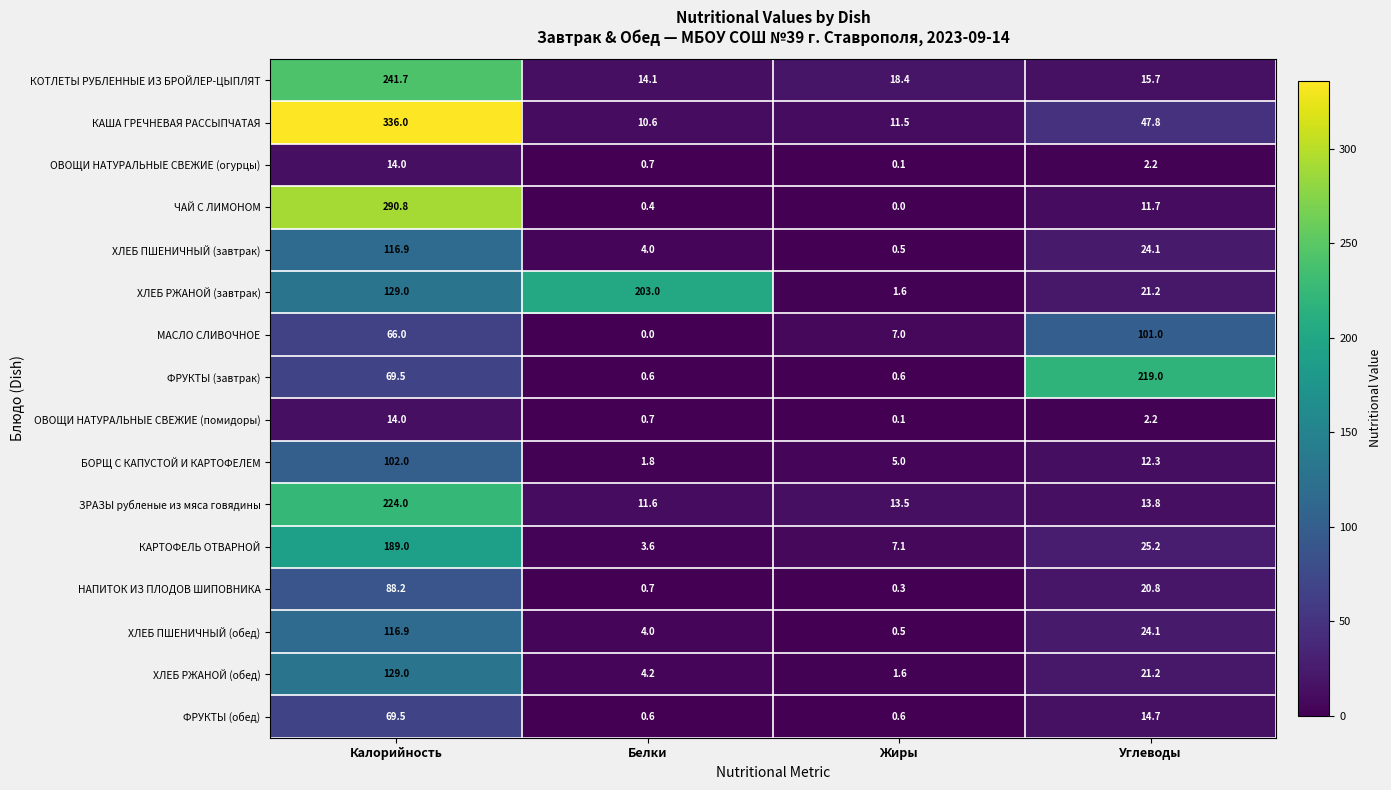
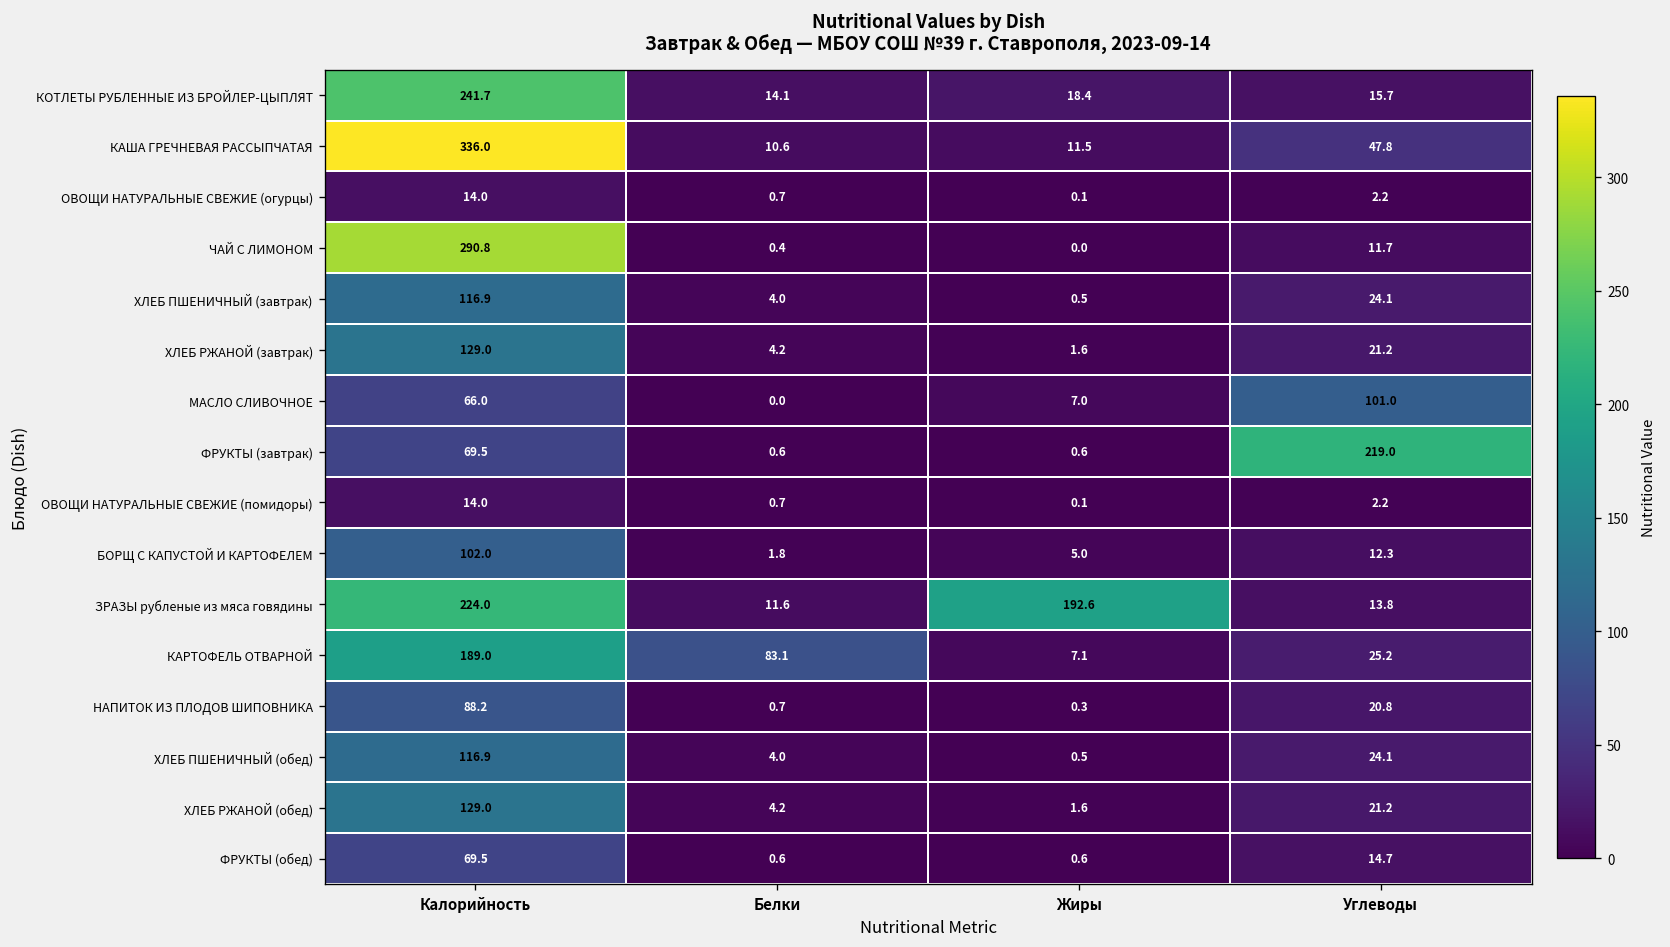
ХЛЕБ РЖАНОЙ (завтрак), Белки: 203.0 -> 4.2
ЗРАЗЫ рубленые из мяса говядины, Жиры: 13.5 -> 192.6
КАРТОФЕЛЬ ОТВАРНОЙ, Белки: 3.6 -> 83.1
